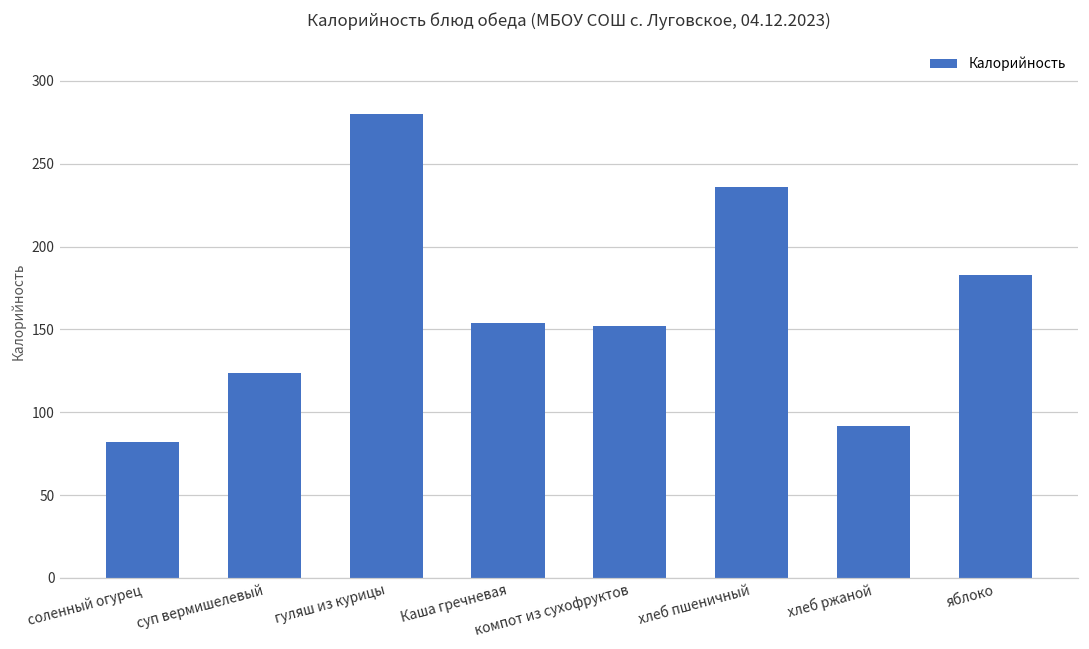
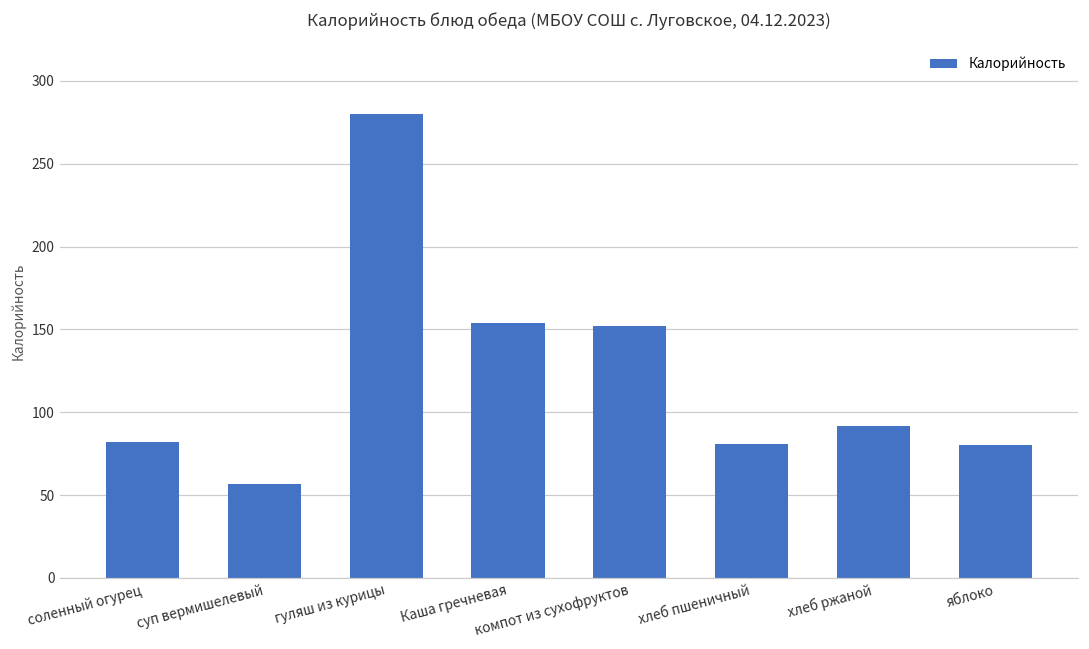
суп вермишелевый: 124 -> 56
хлеб пшеничный: 236 -> 81
яблоко: 183 -> 80
